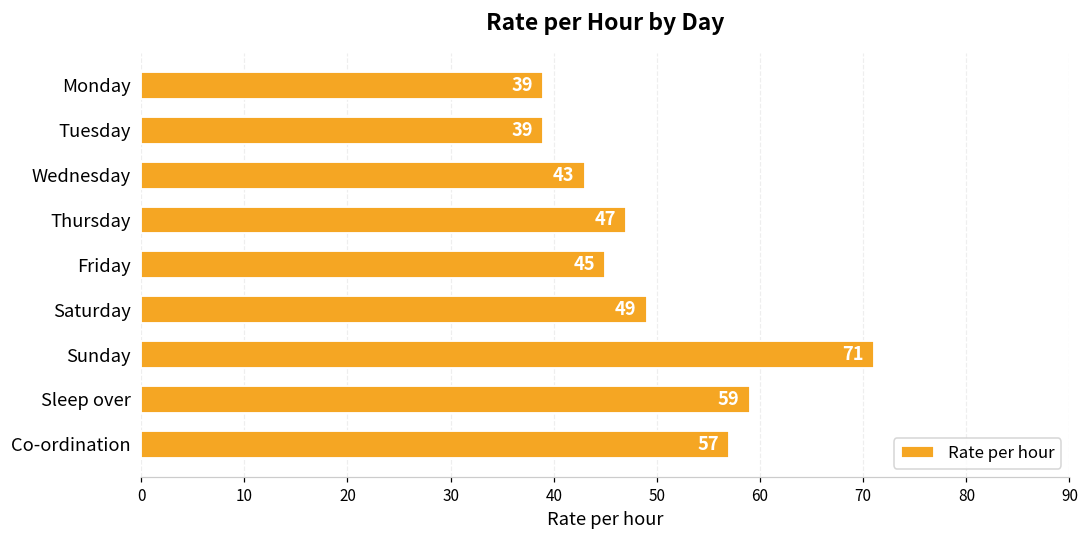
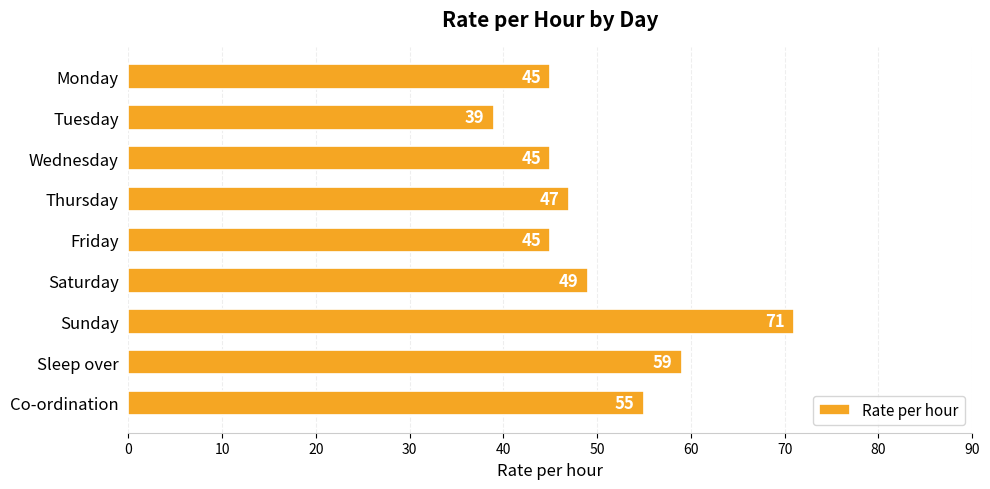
Monday: 39 -> 45
Wednesday: 43 -> 45
Co-ordination: 57 -> 55
